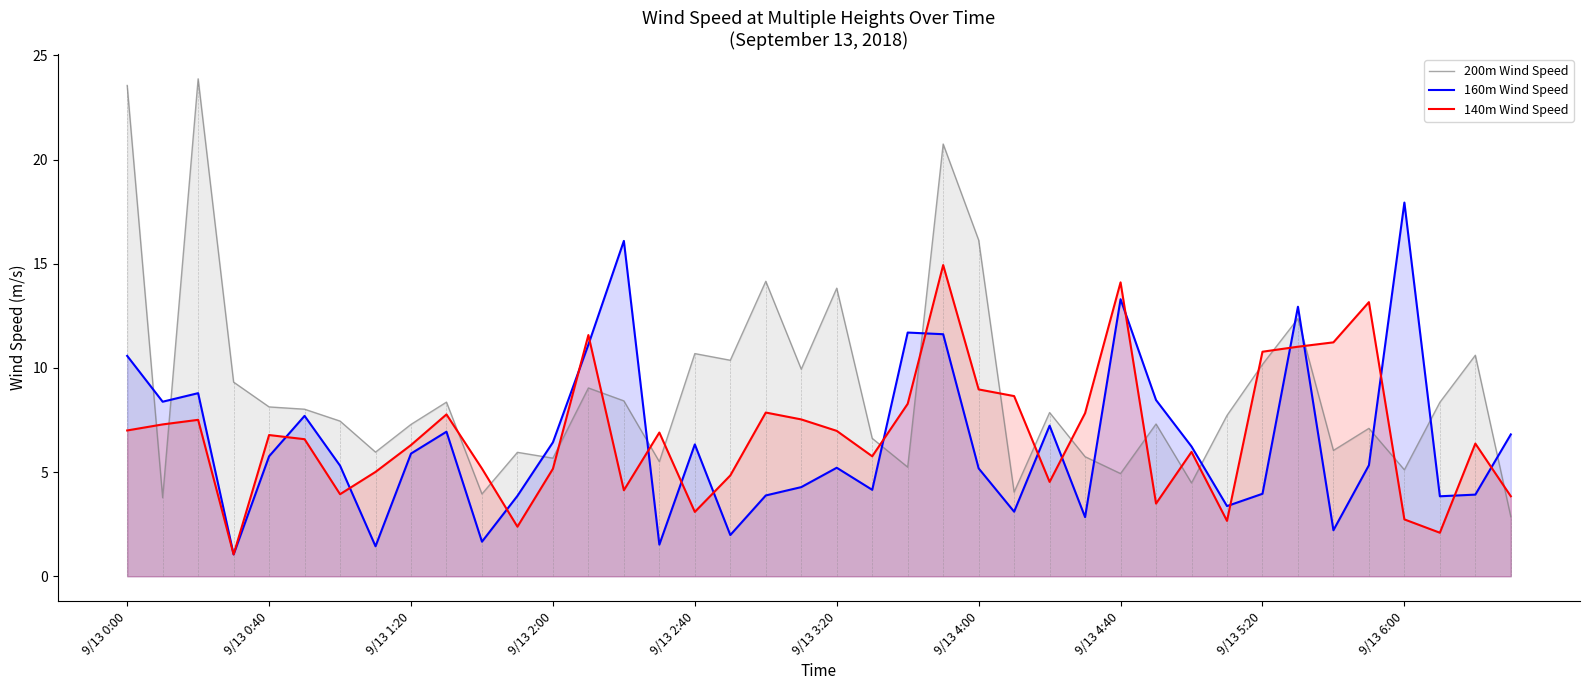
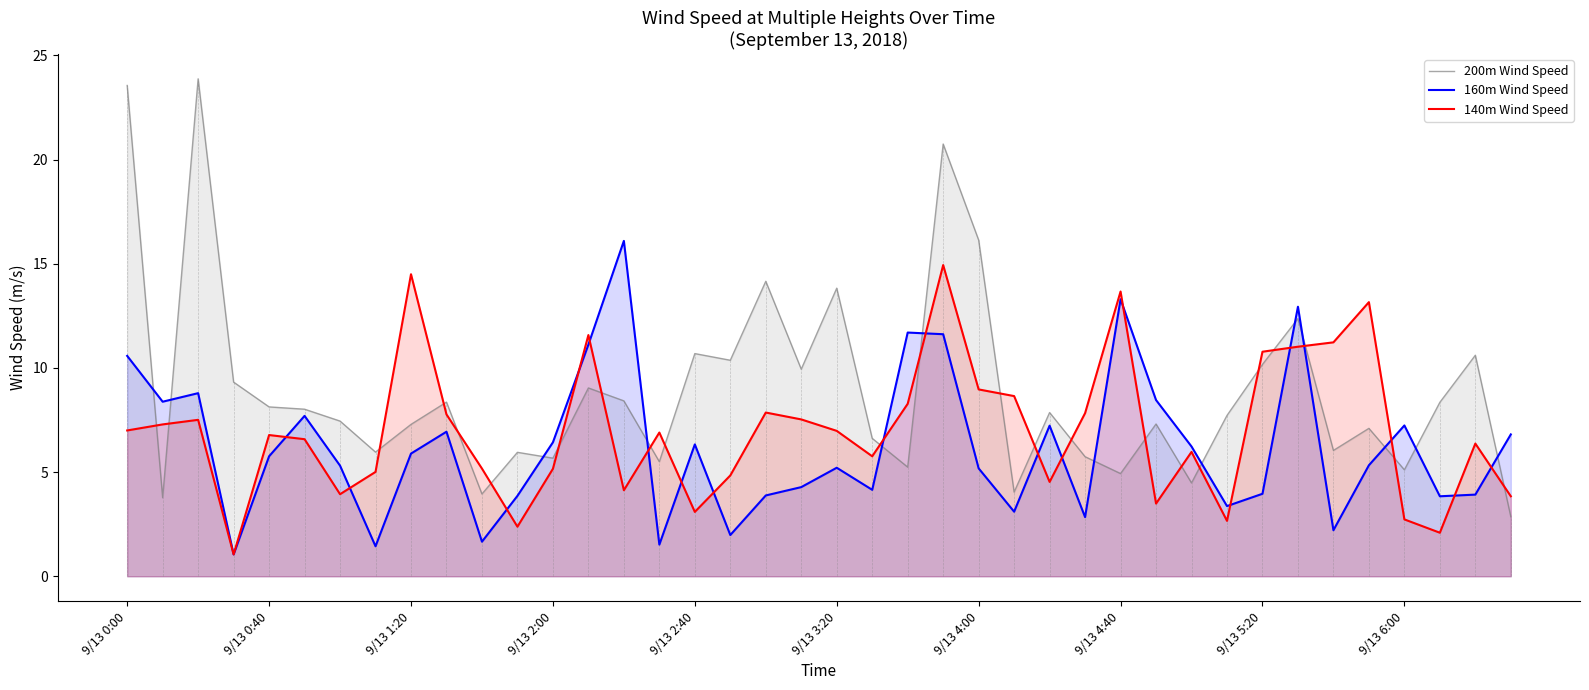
140m Wind Speed, 9/13 1:20: 6.3 -> 14.5
140m Wind Speed, 9/13 4:40: 14.1 -> 13.7
160m Wind Speed, 9/13 6:00: 17.9 -> 7.2
